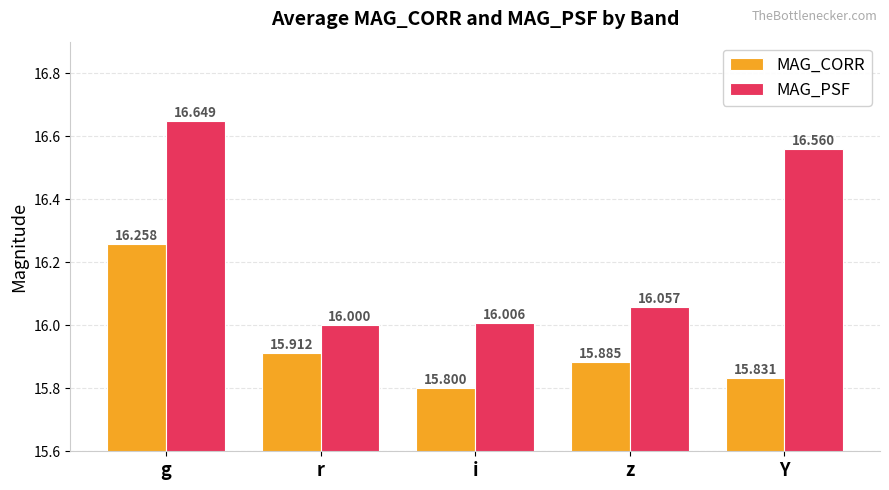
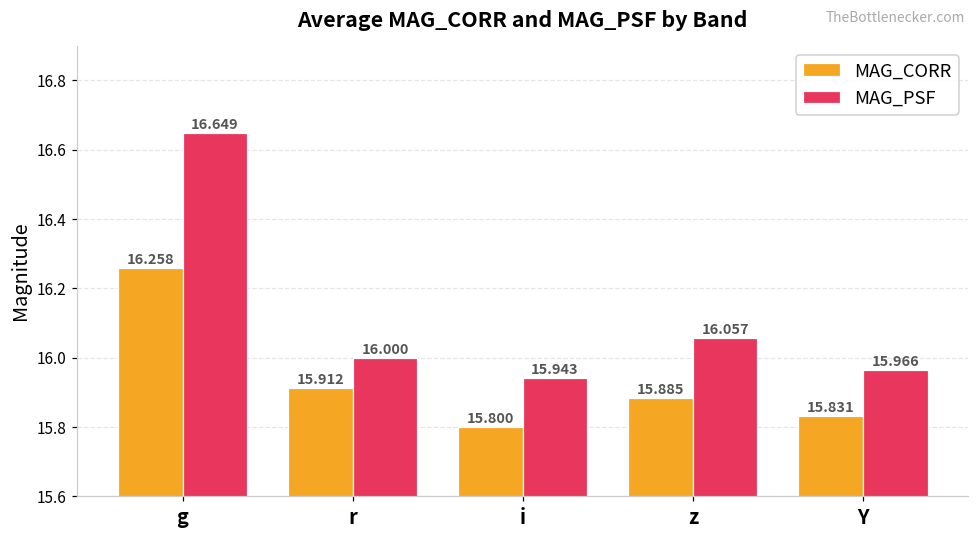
MAG_PSF, i: 16.006 -> 15.943
MAG_PSF, Y: 16.560 -> 15.966
